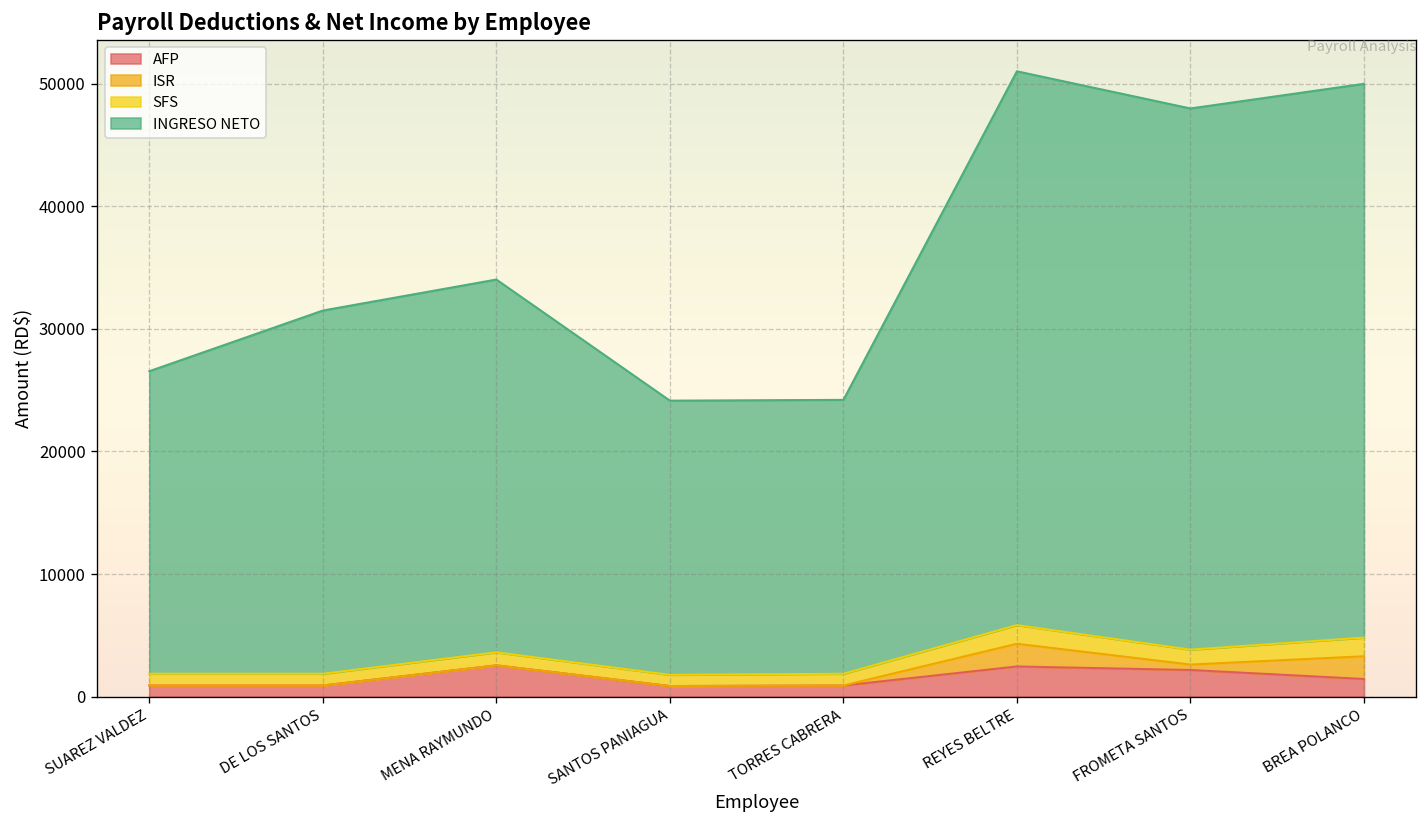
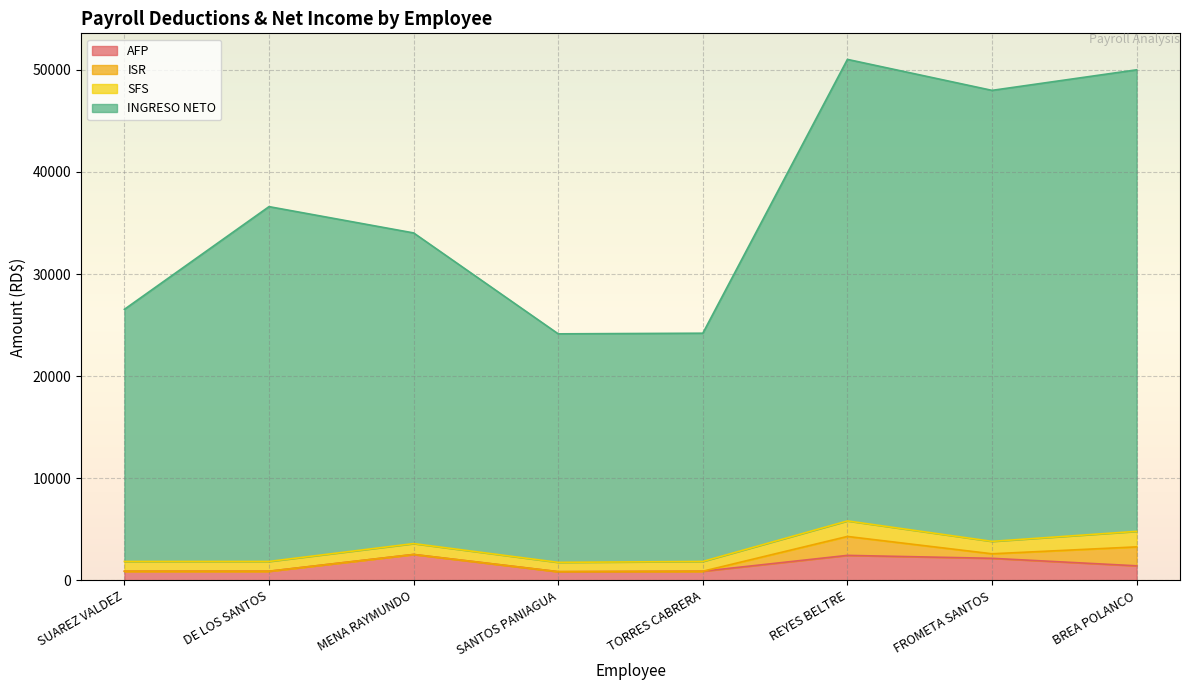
INGRESO NETO, DE LOS SANTOS: 29600 -> 34700
